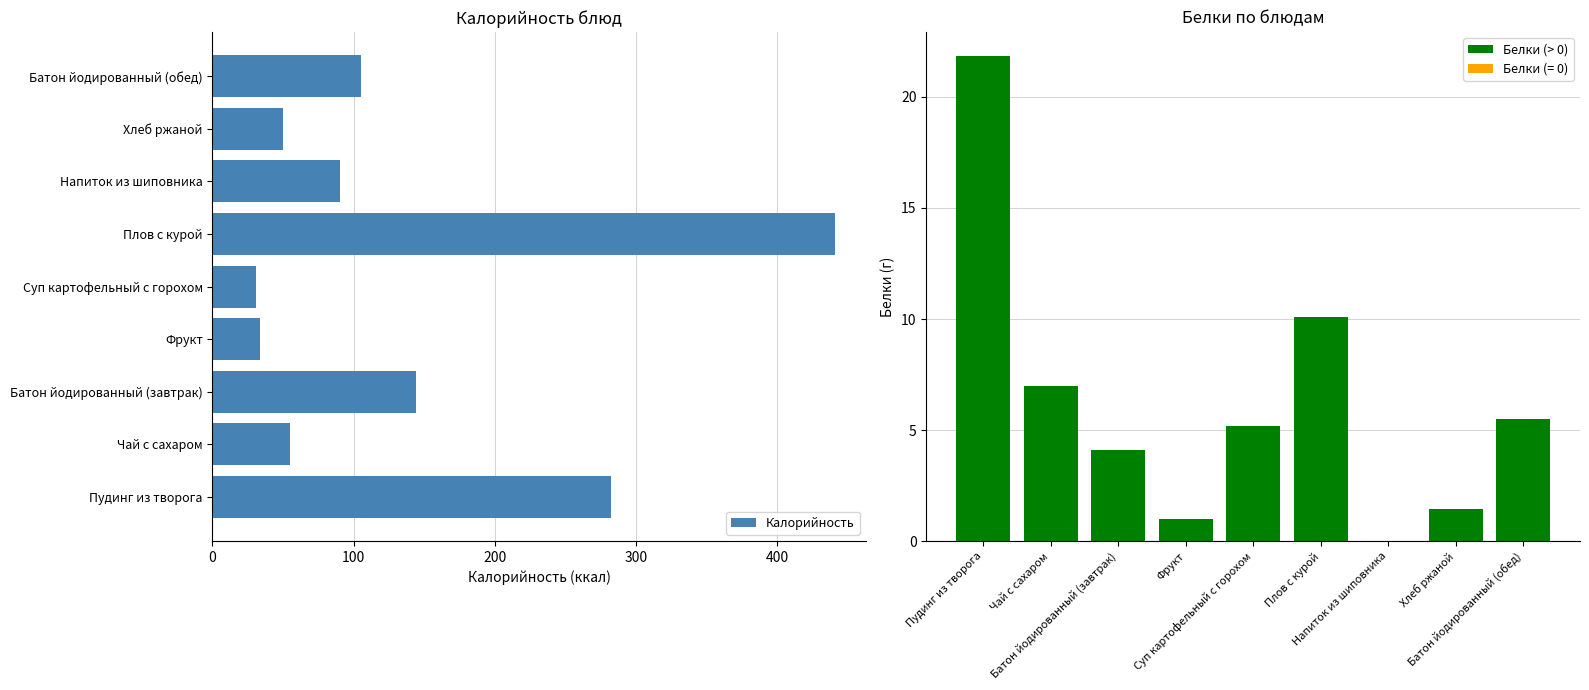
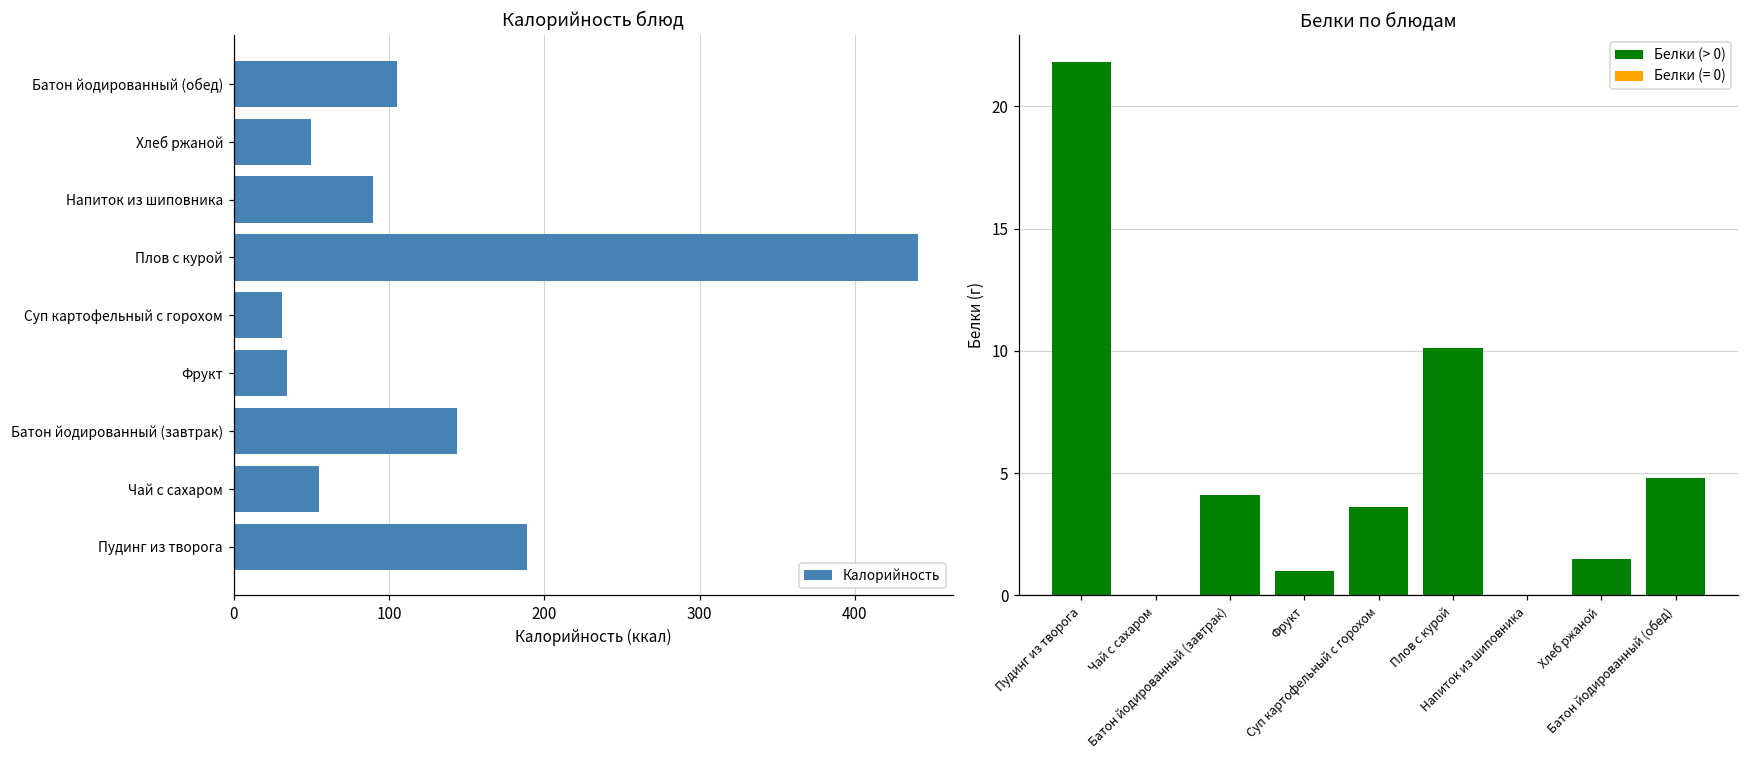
Калорийность блюд, Пудинг из творога: 282 -> 189
Белки по блюдам, Чай с сахаром: 7 -> 0
Белки по блюдам, Суп картофельный с горохом: 5.2 -> 3.6
Белки по блюдам, Батон йодированный (обед): 5.5 -> 4.8
